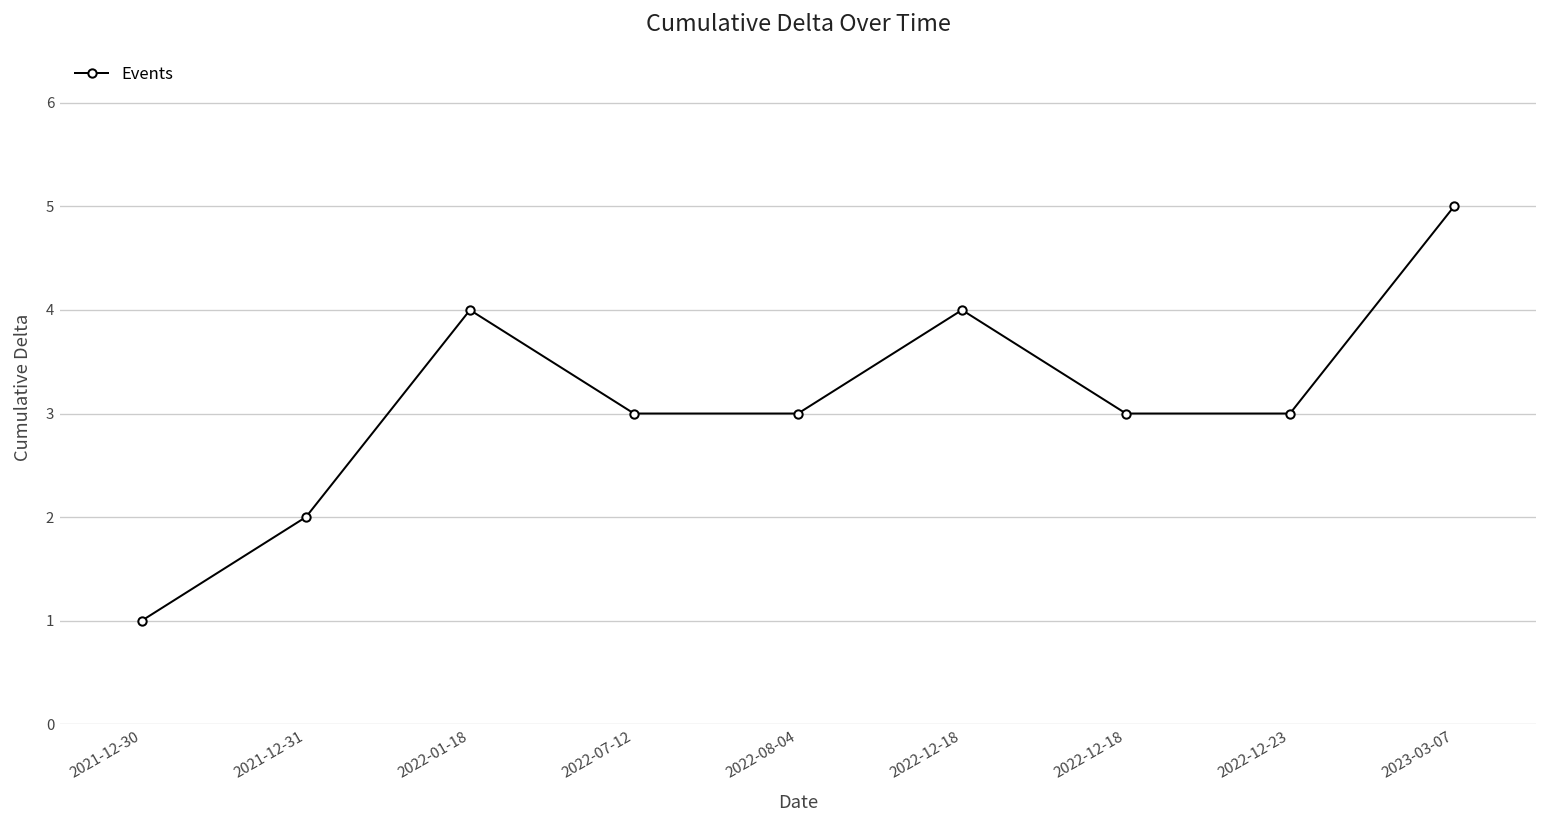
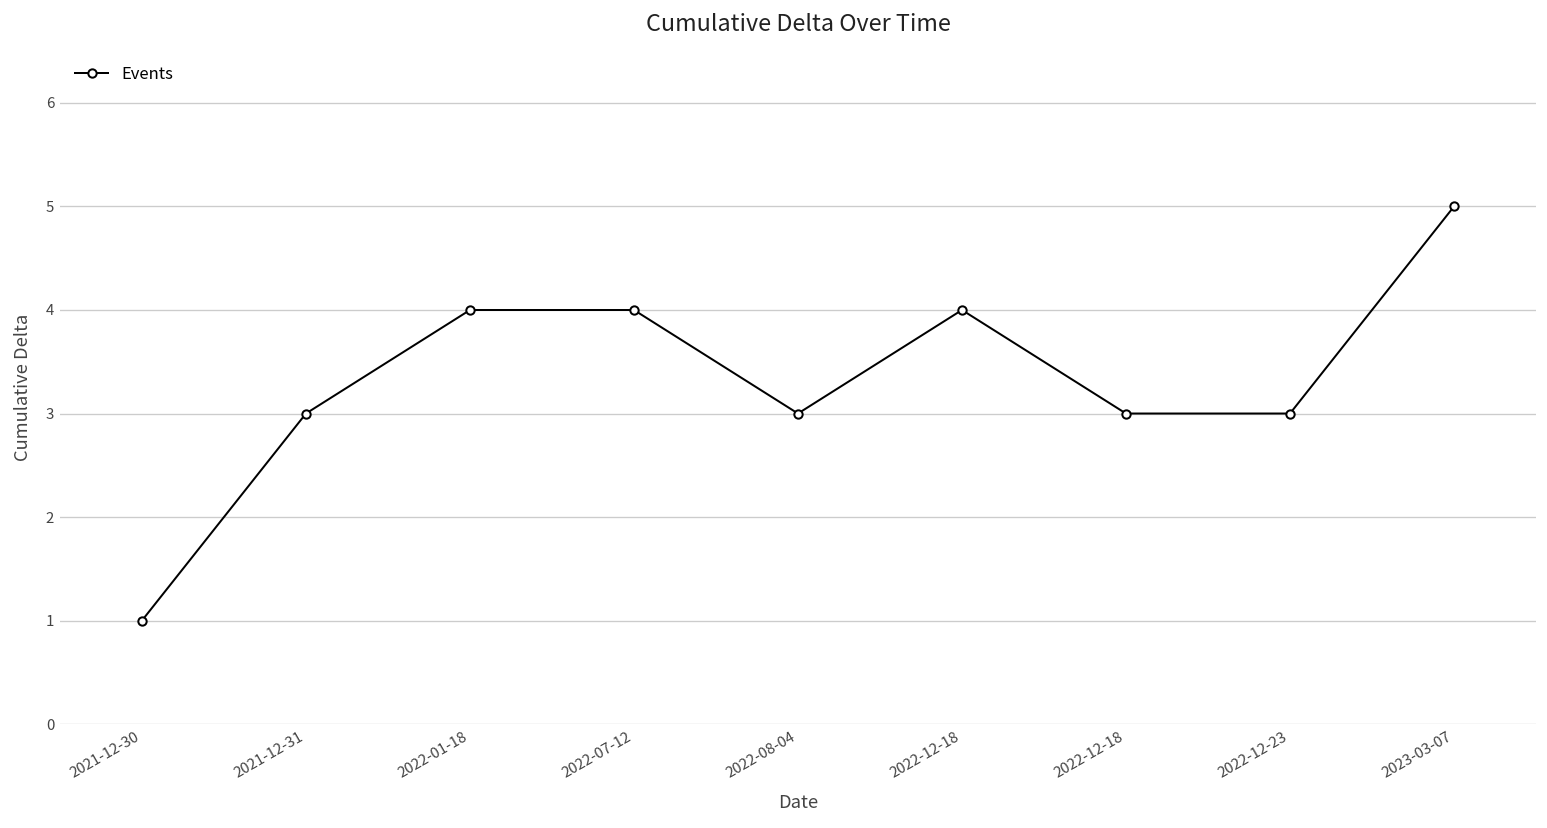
2021-12-31: 2 -> 3
2022-07-12: 3 -> 4
